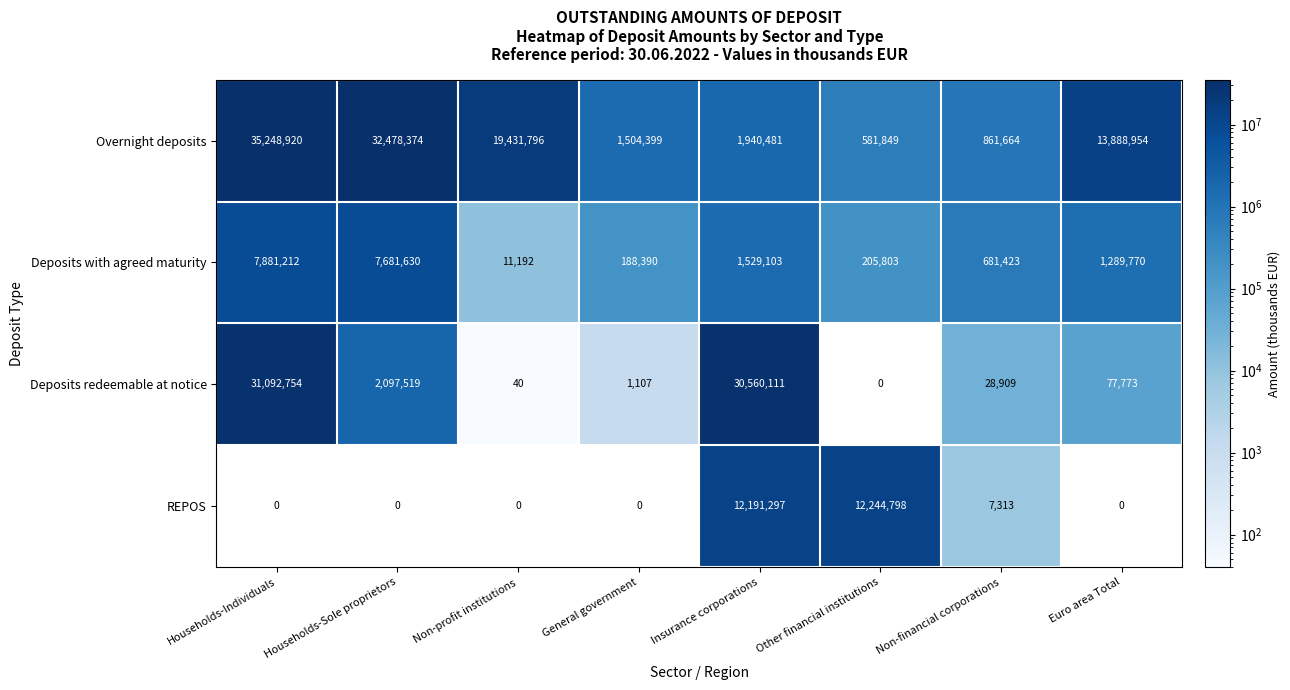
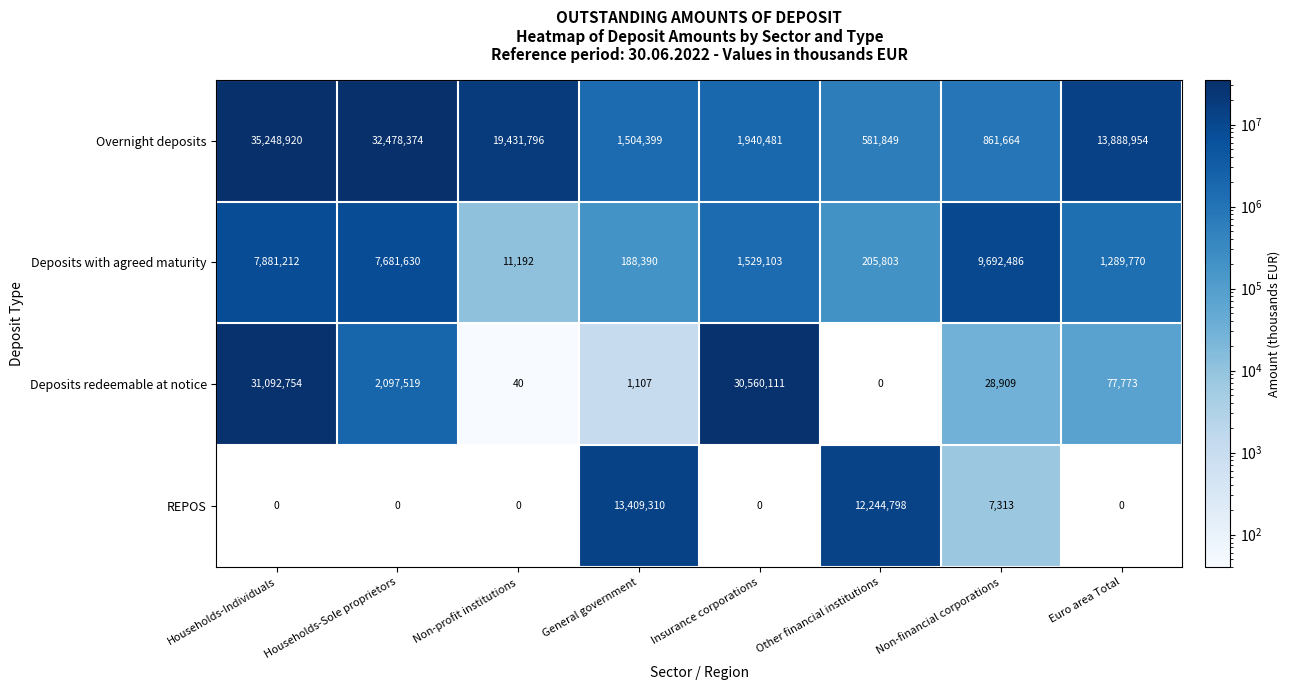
Deposits with agreed maturity, Non-financial corporations: 681,423 -> 9,692,486
REPOS, General government: 0 -> 13,409,310
REPOS, Insurance corporations: 12,191,297 -> 0
